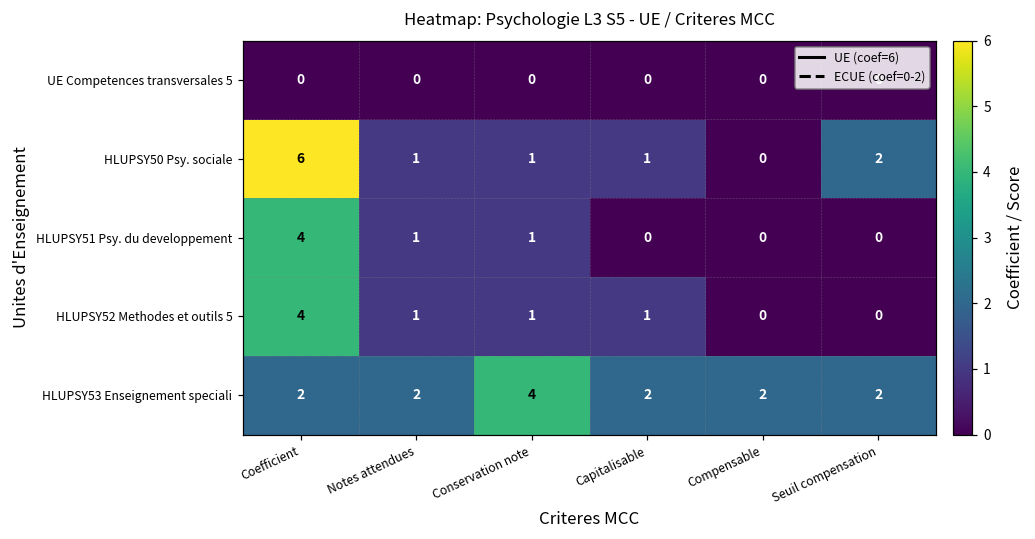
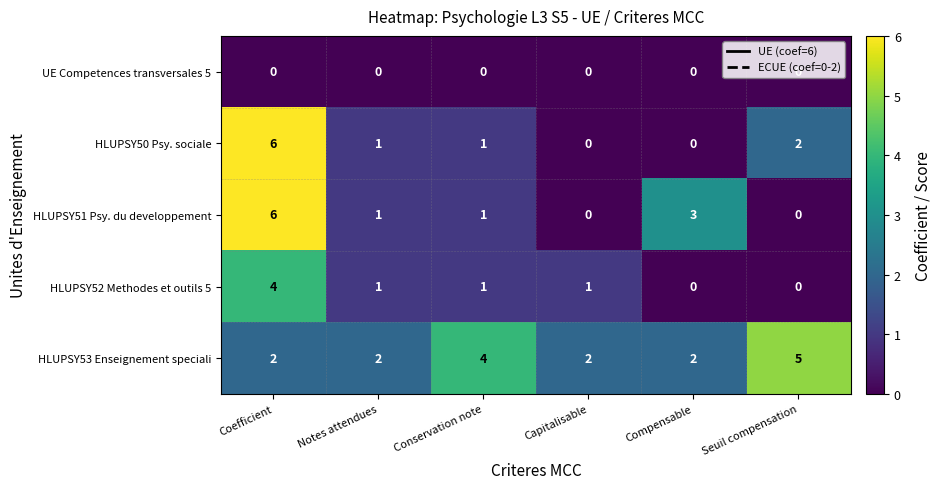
HLUPSY50 Psy. sociale, Capitalisable: 1 -> 0
HLUPSY51 Psy. du developpement, Coefficient: 4 -> 6
HLUPSY51 Psy. du developpement, Compensable: 0 -> 3
HLUPSY53 Enseignement speciali, Seuil compensation: 2 -> 5
